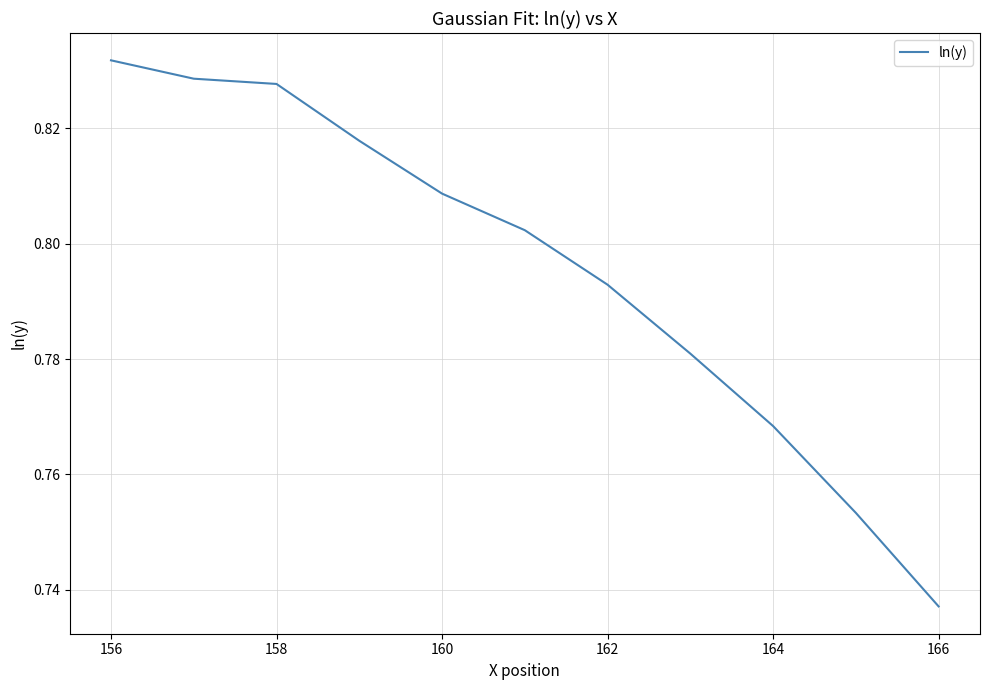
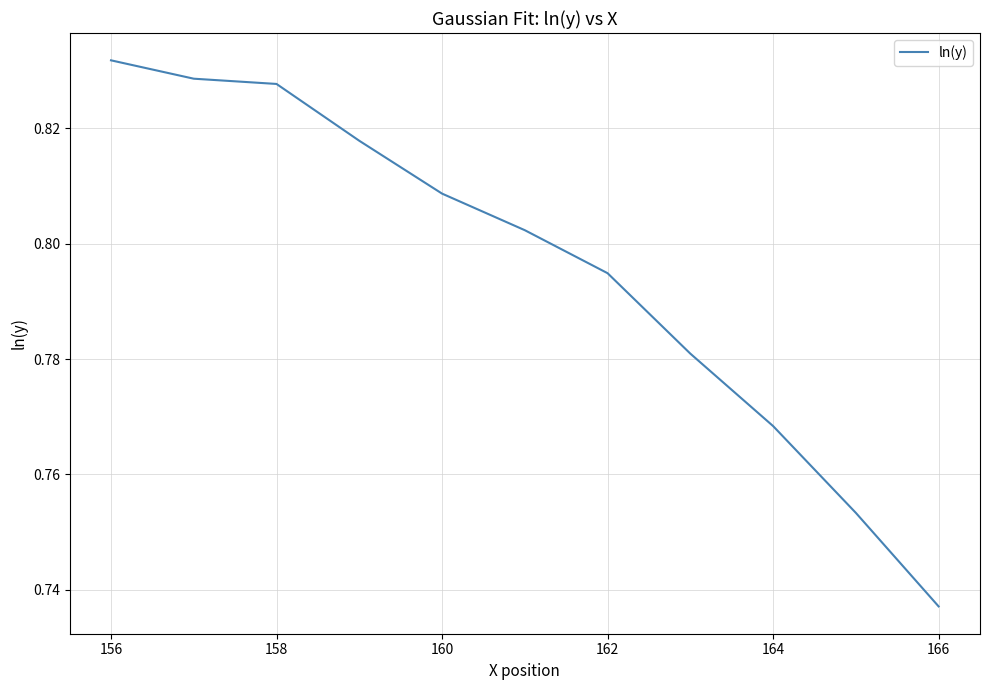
162: 0.793 -> 0.795
